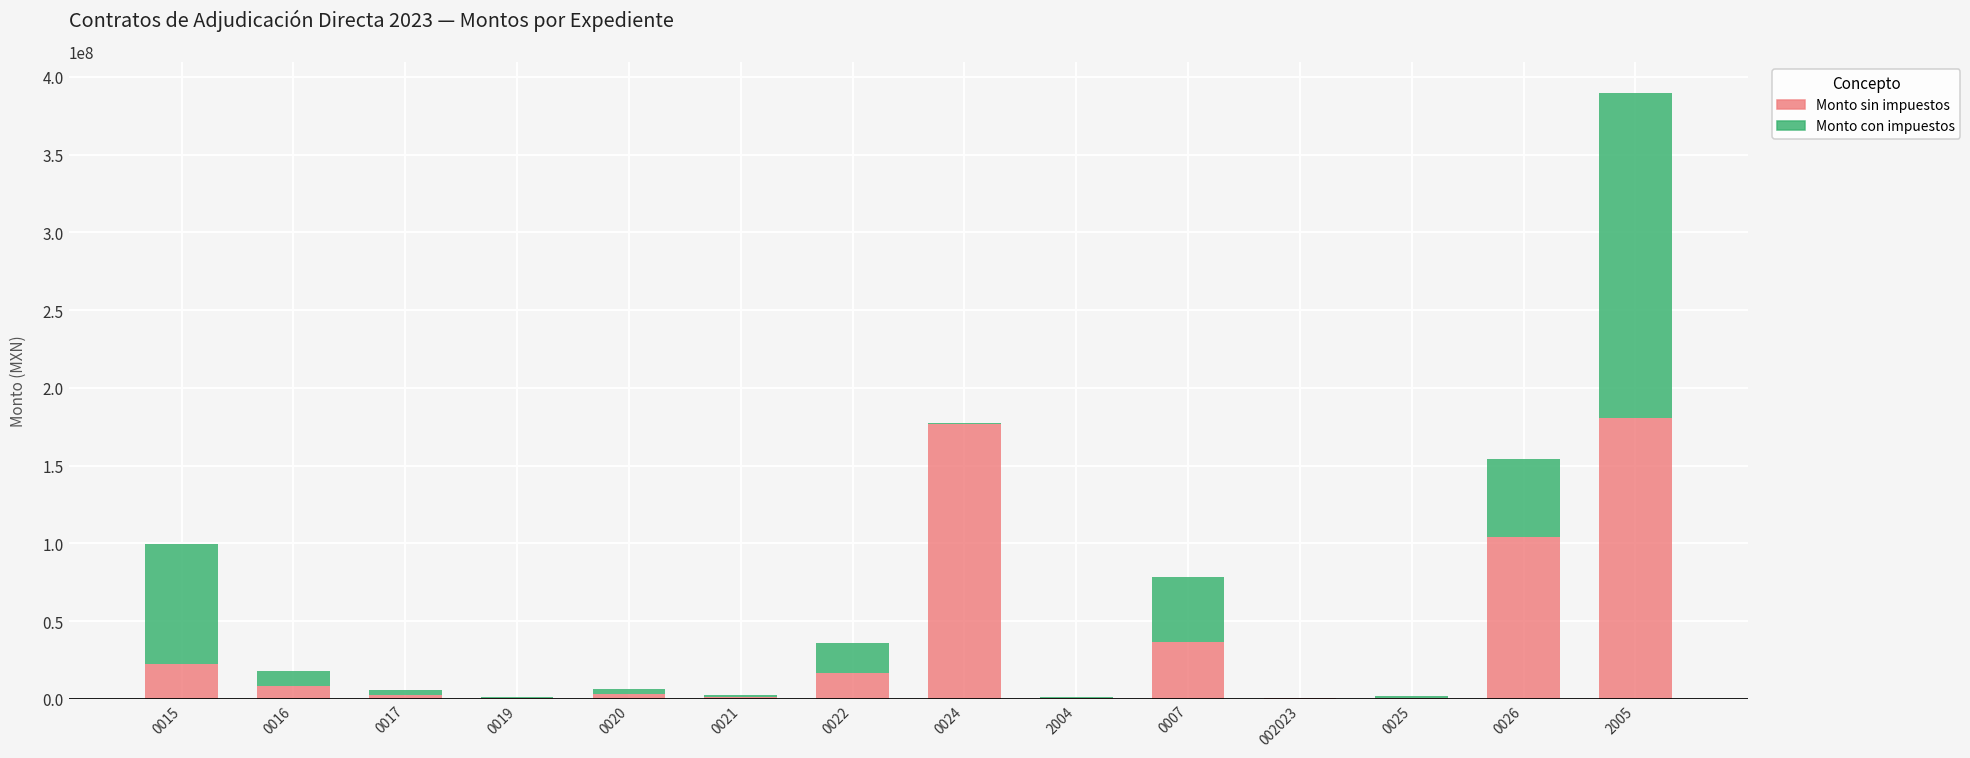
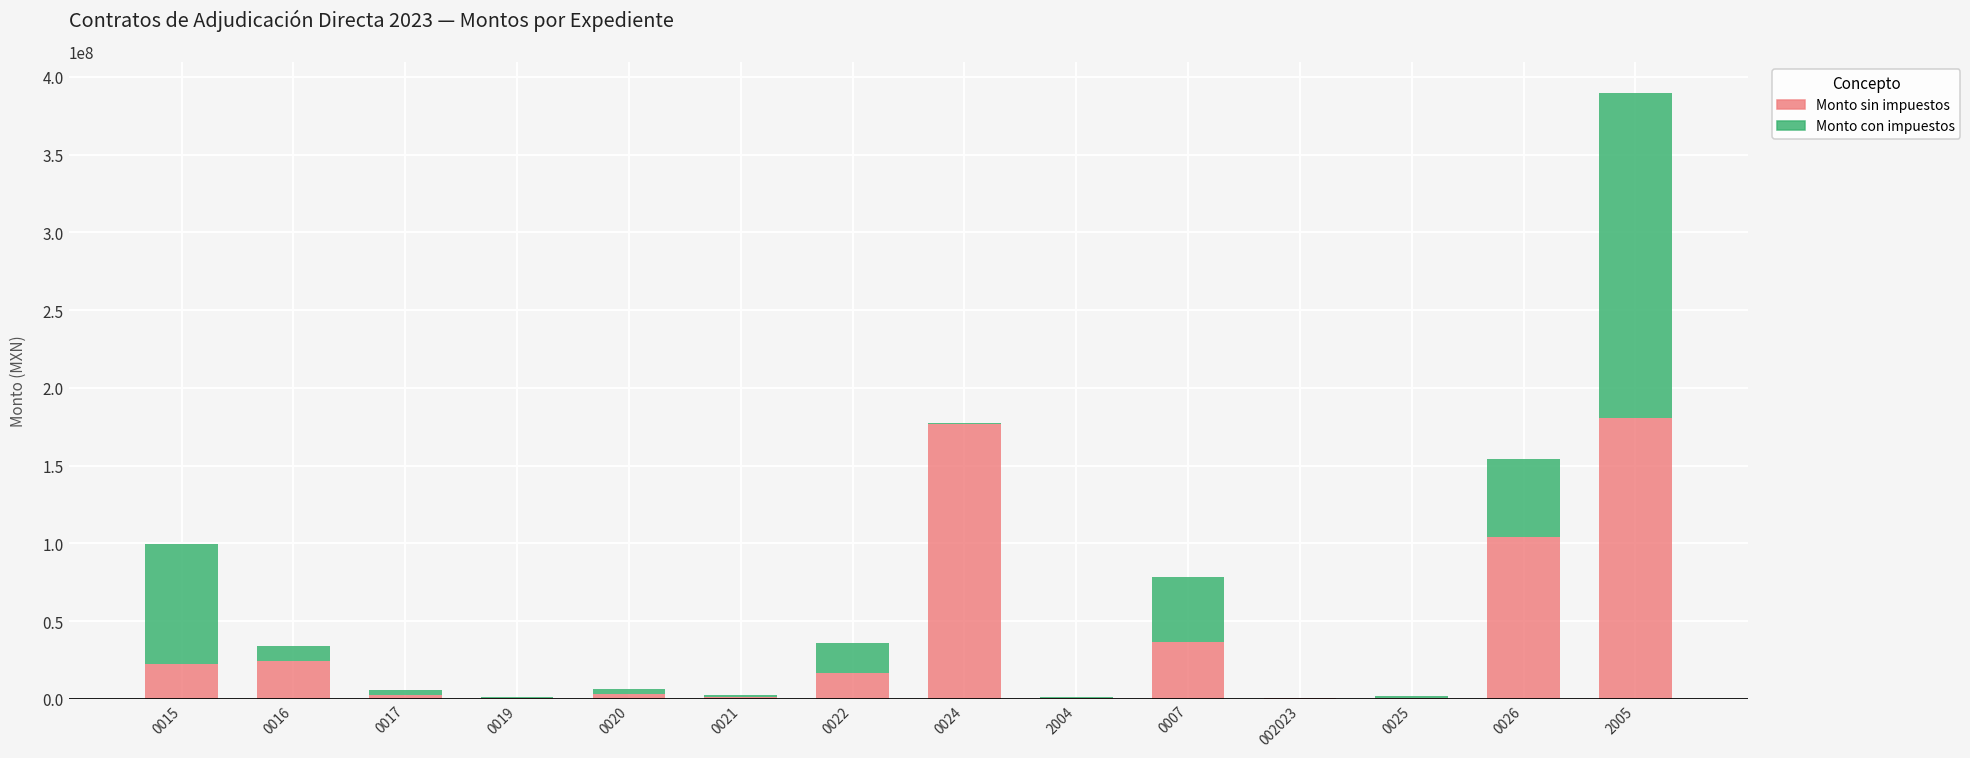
Monto sin impuestos, 0016: 8000000 -> 24000000
